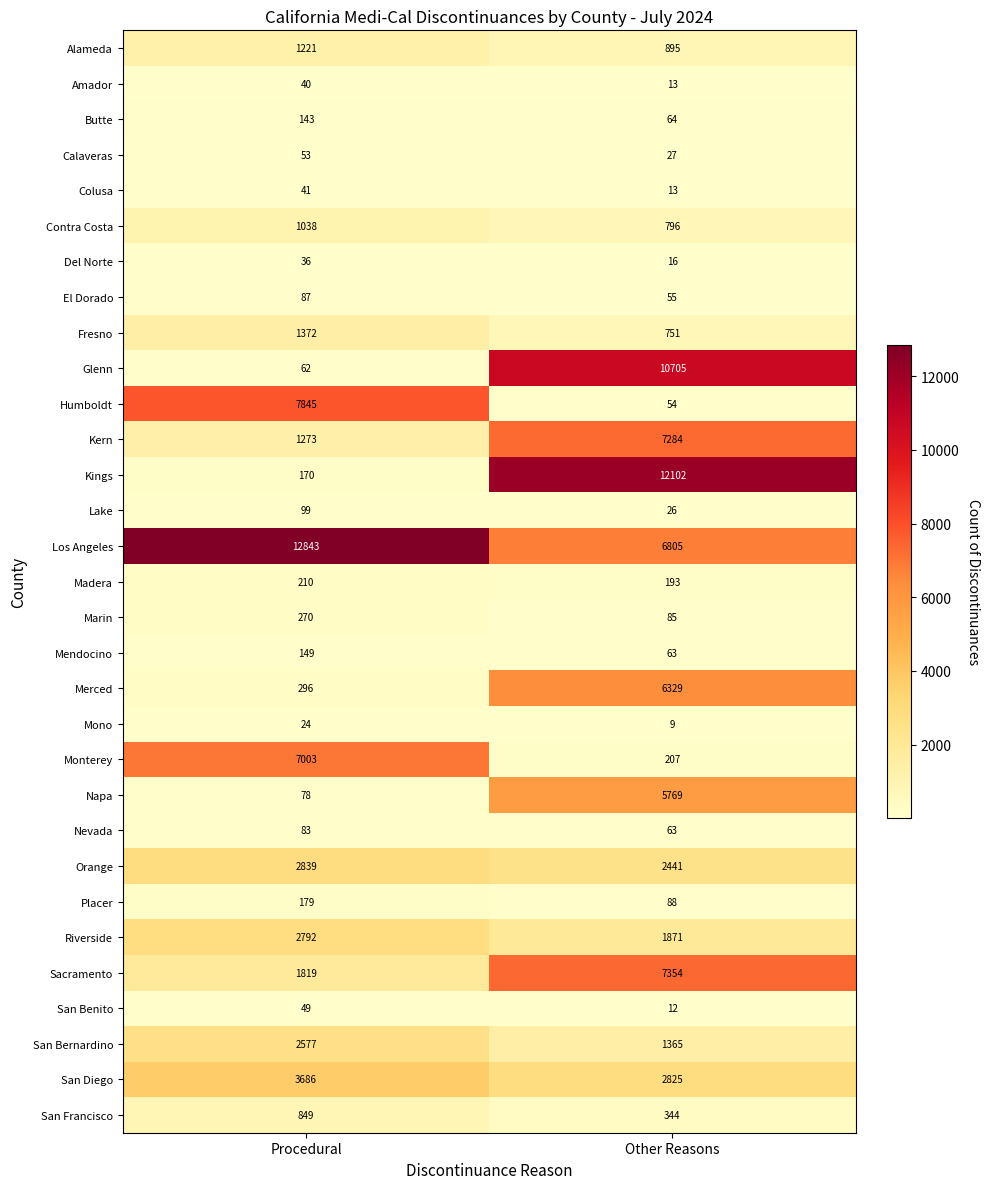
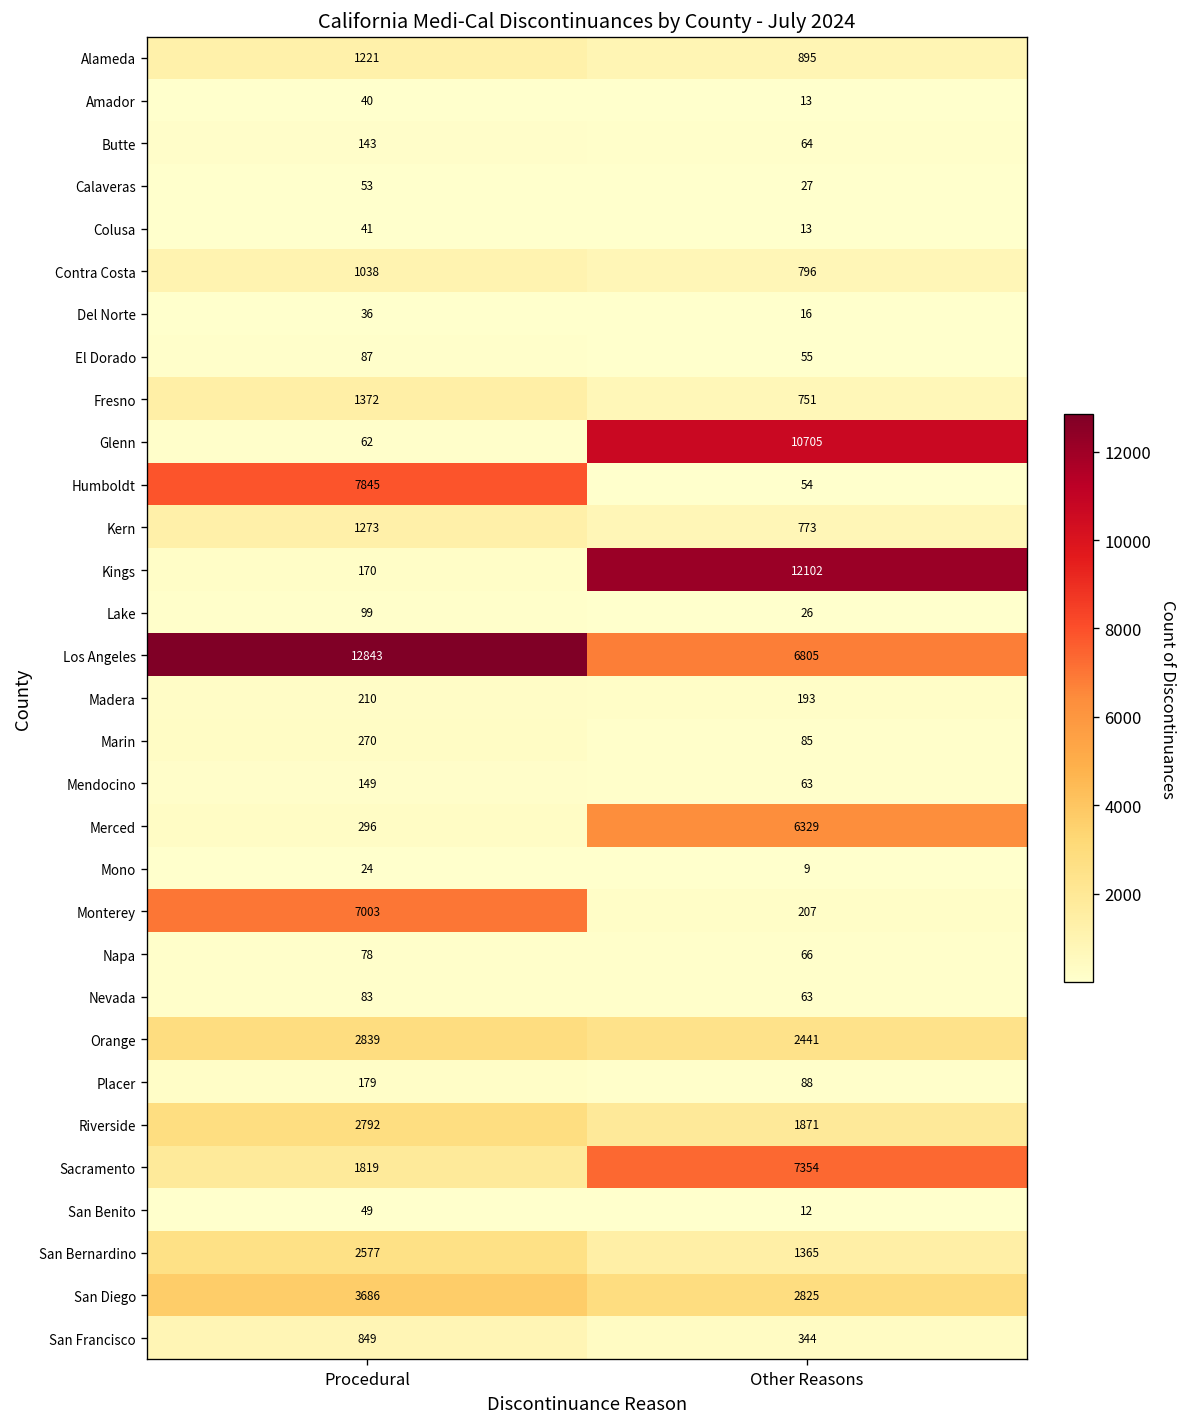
Kern, Other Reasons: 7284 -> 773
Napa, Other Reasons: 5769 -> 66
